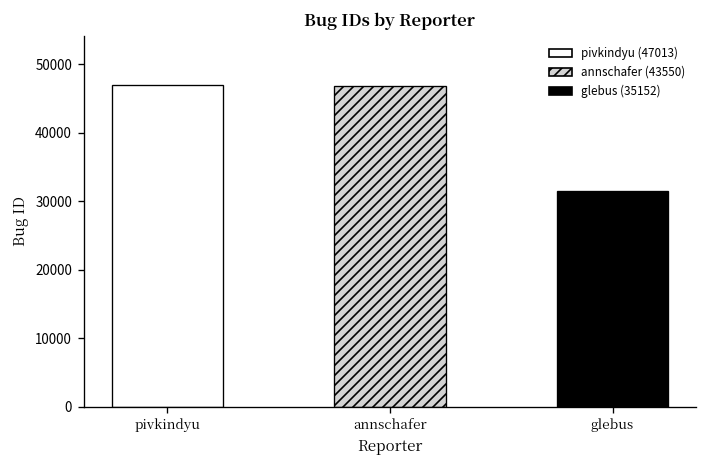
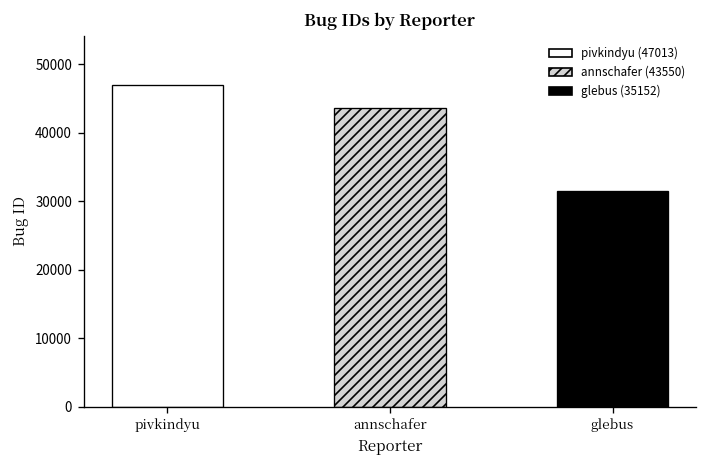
annschafer: 47000 -> 44000
